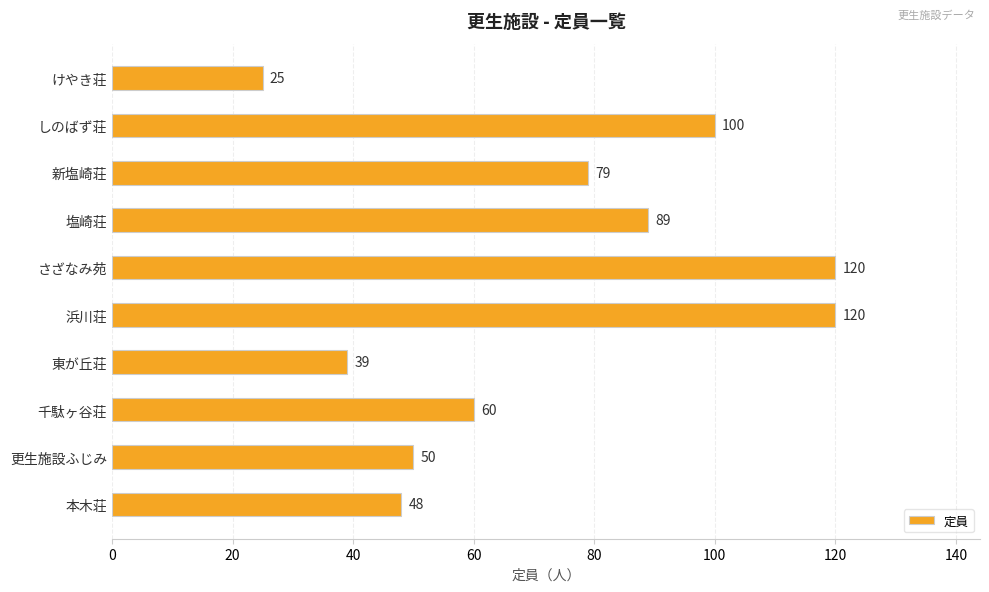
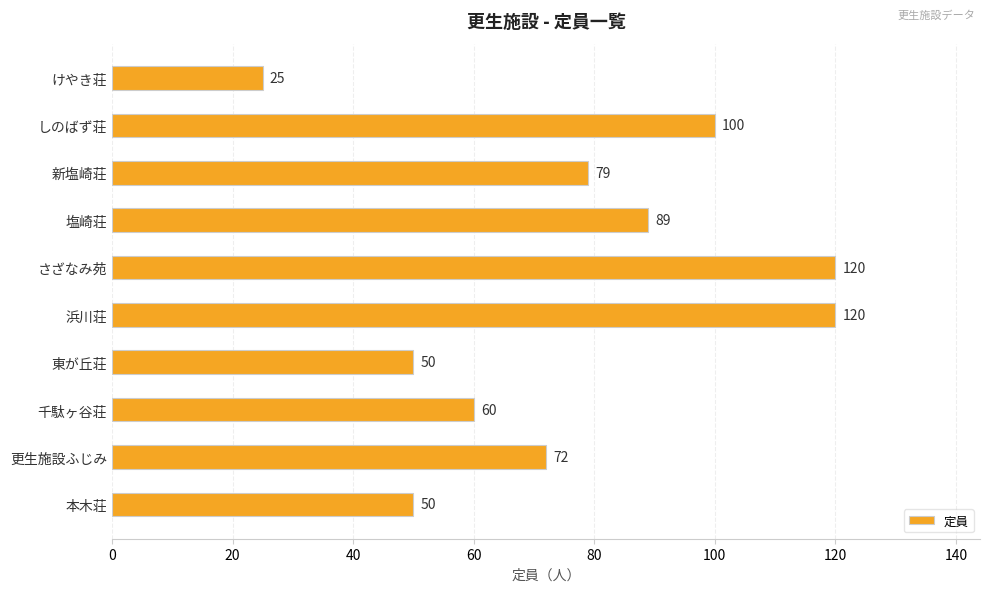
東が丘荘: 39 -> 50
更生施設ふじみ: 50 -> 72
本木荘: 48 -> 50
